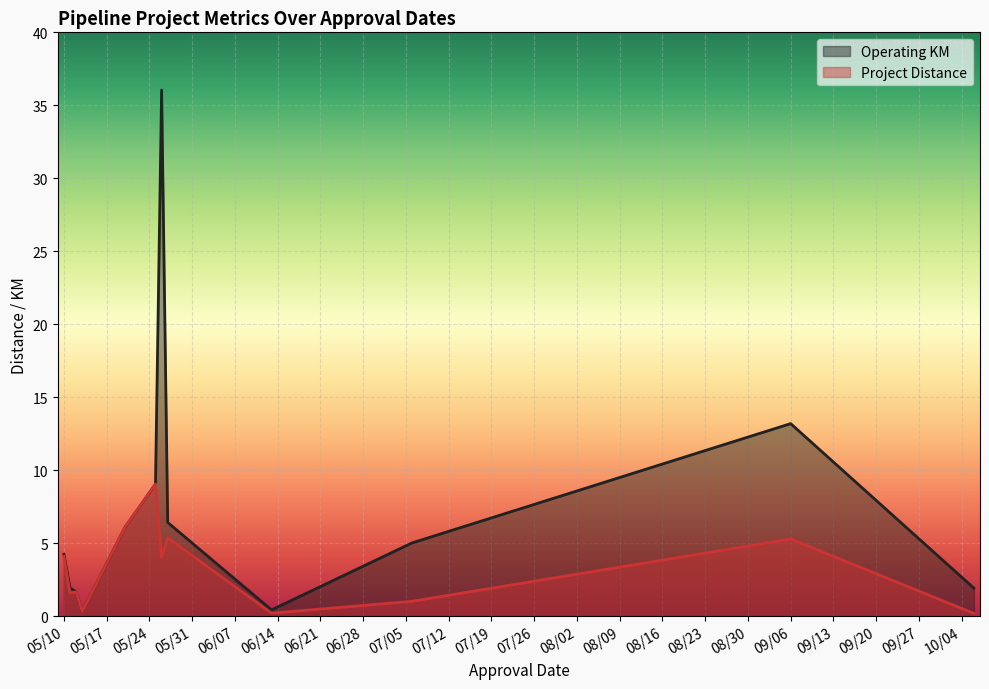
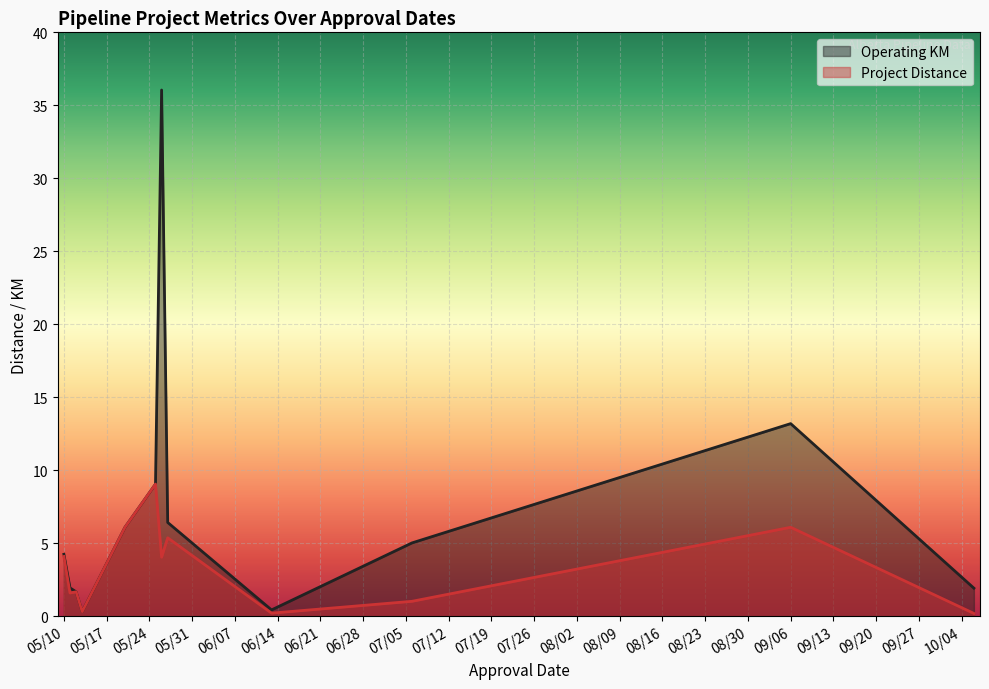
Project Distance, 09/06: 5.3 -> 6.1
